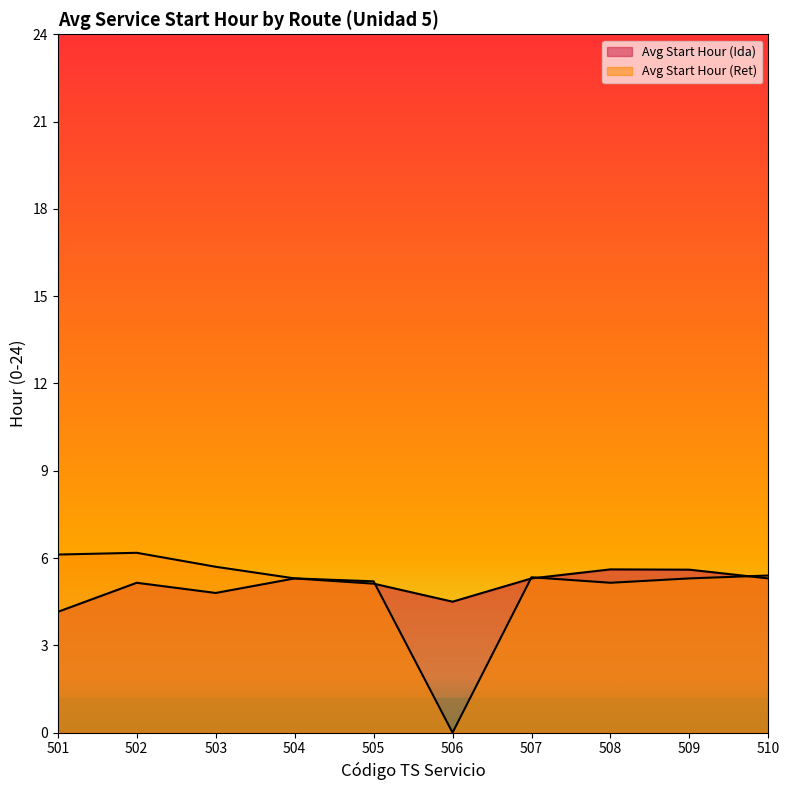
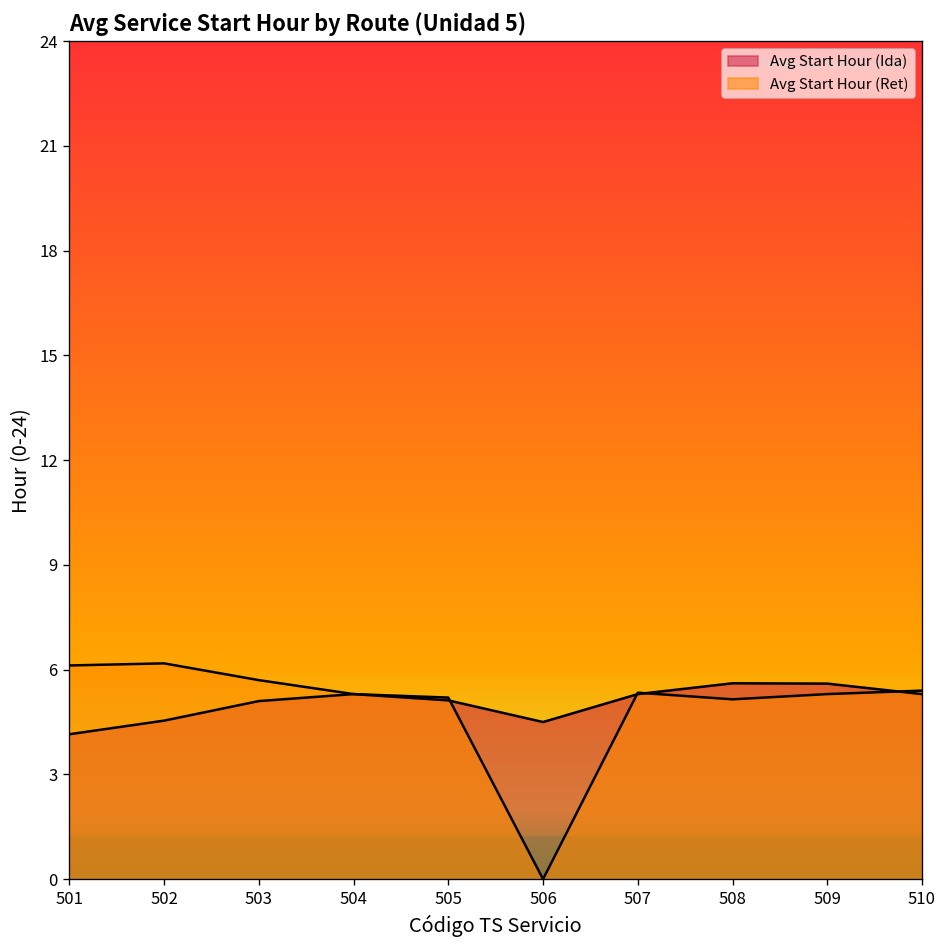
Avg Start Hour (Ida), 502: 5.2 -> 4.5
Avg Start Hour (Ida), 503: 4.8 -> 5.1
